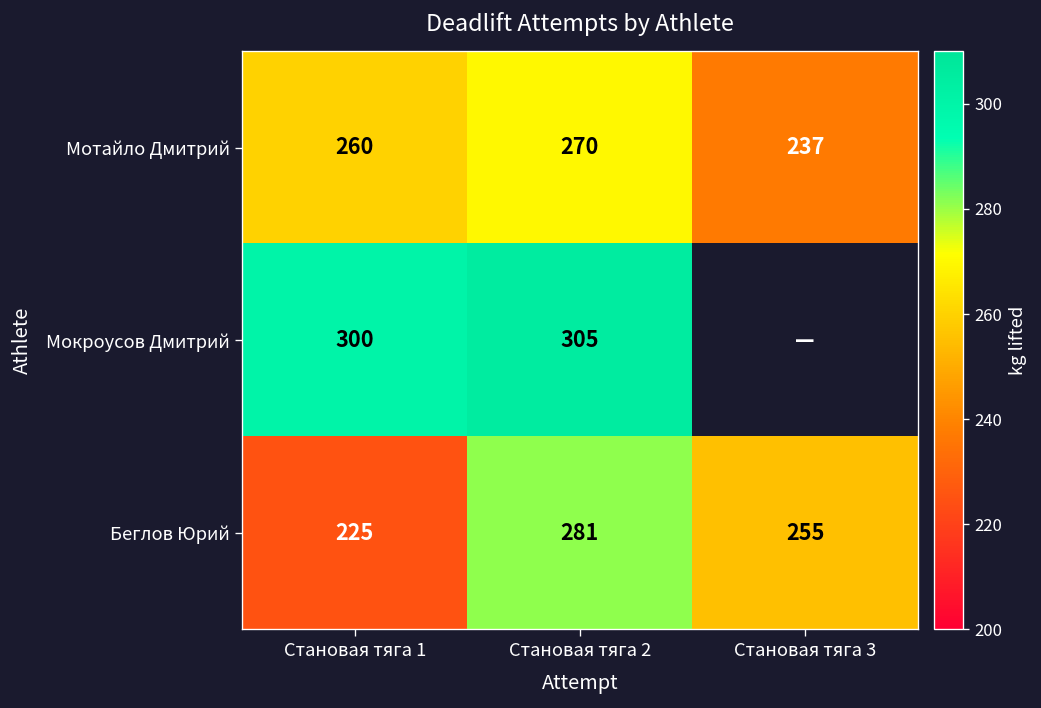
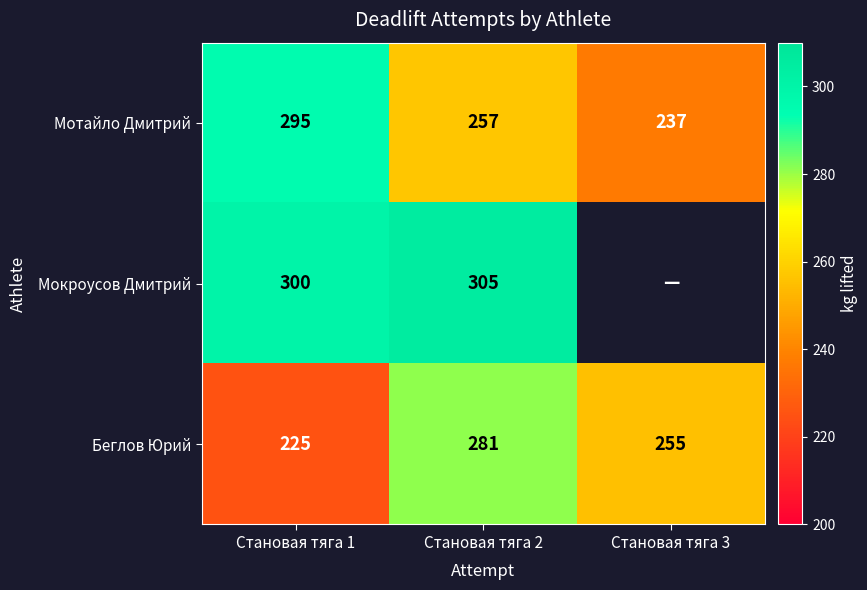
Мотайло Дмитрий, Становая тяга 1: 260 -> 295
Мотайло Дмитрий, Становая тяга 2: 270 -> 257
